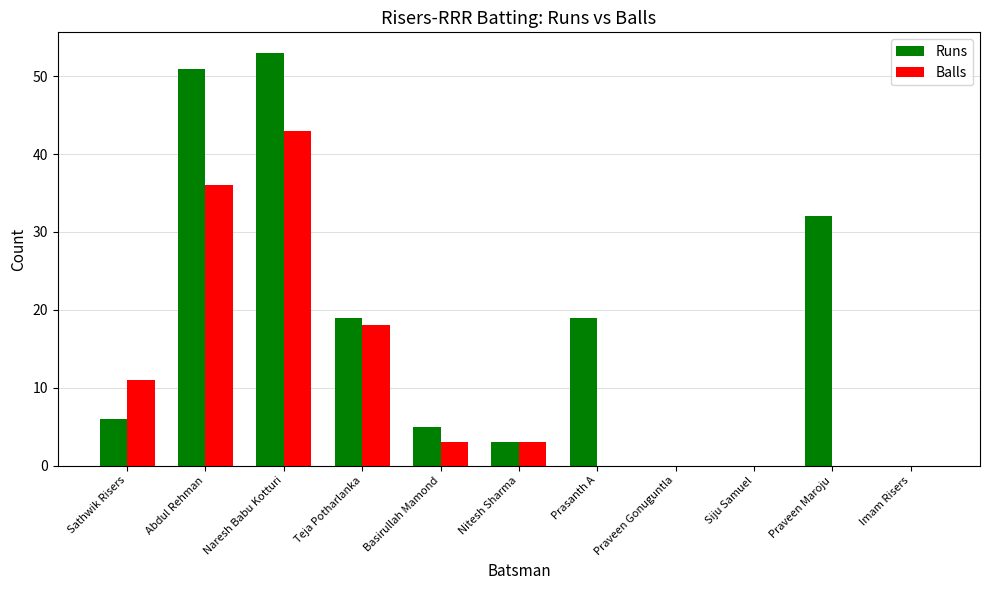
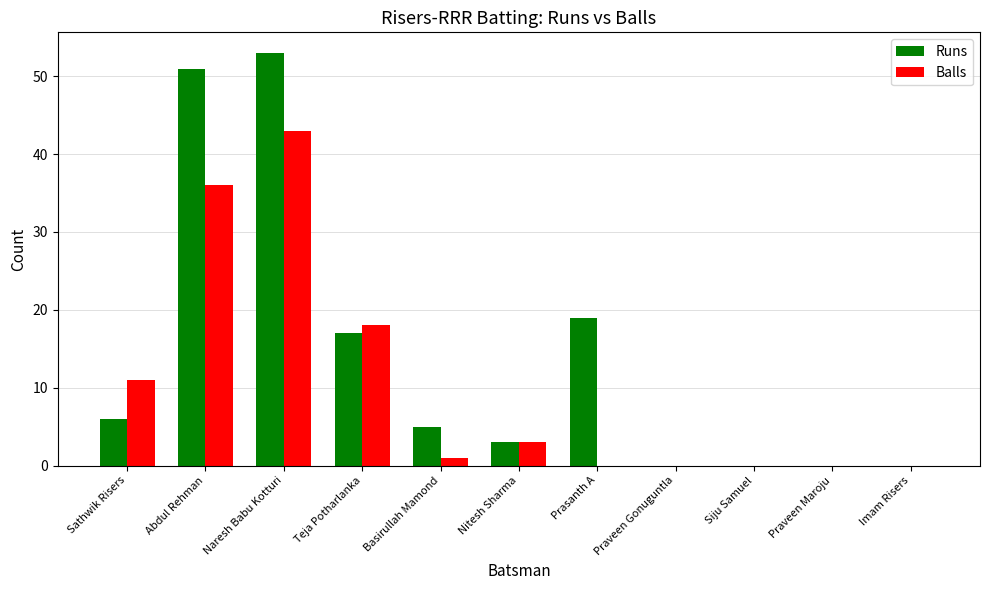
Runs, Teja Potharlanka: 19 -> 17
Balls, Basirullah Mamond: 3 -> 1
Runs, Praveen Maroju: 32 -> 0
